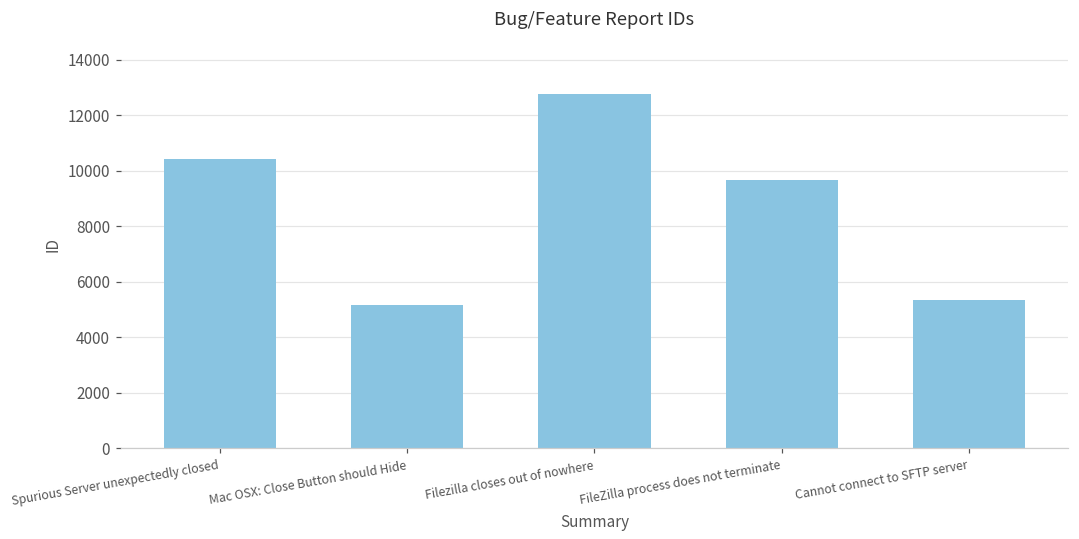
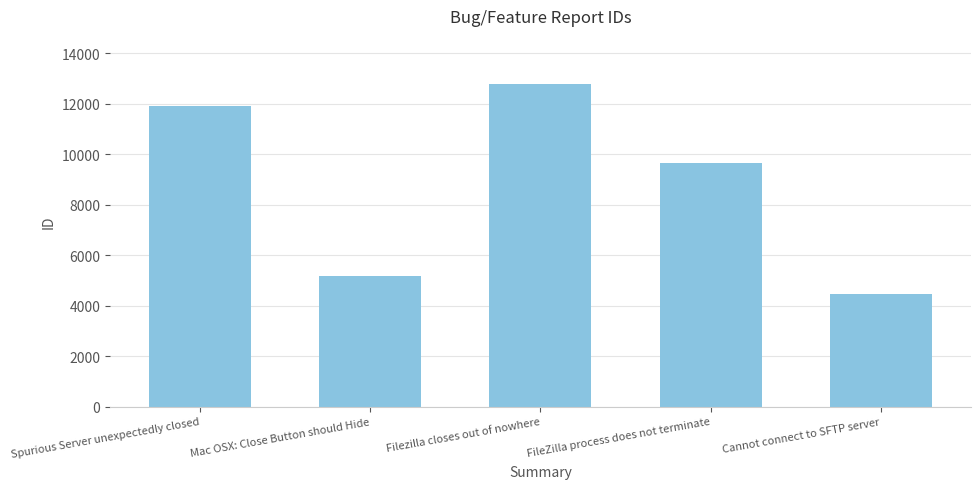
Spurious Server unexpectedly closed: 10400 -> 11900
Cannot connect to SFTP server: 5300 -> 4500
